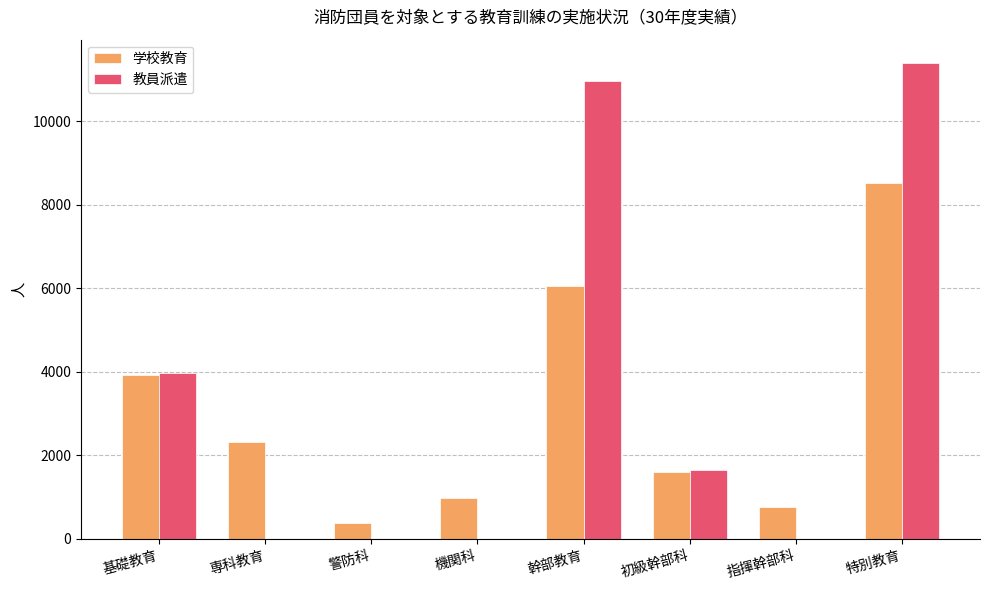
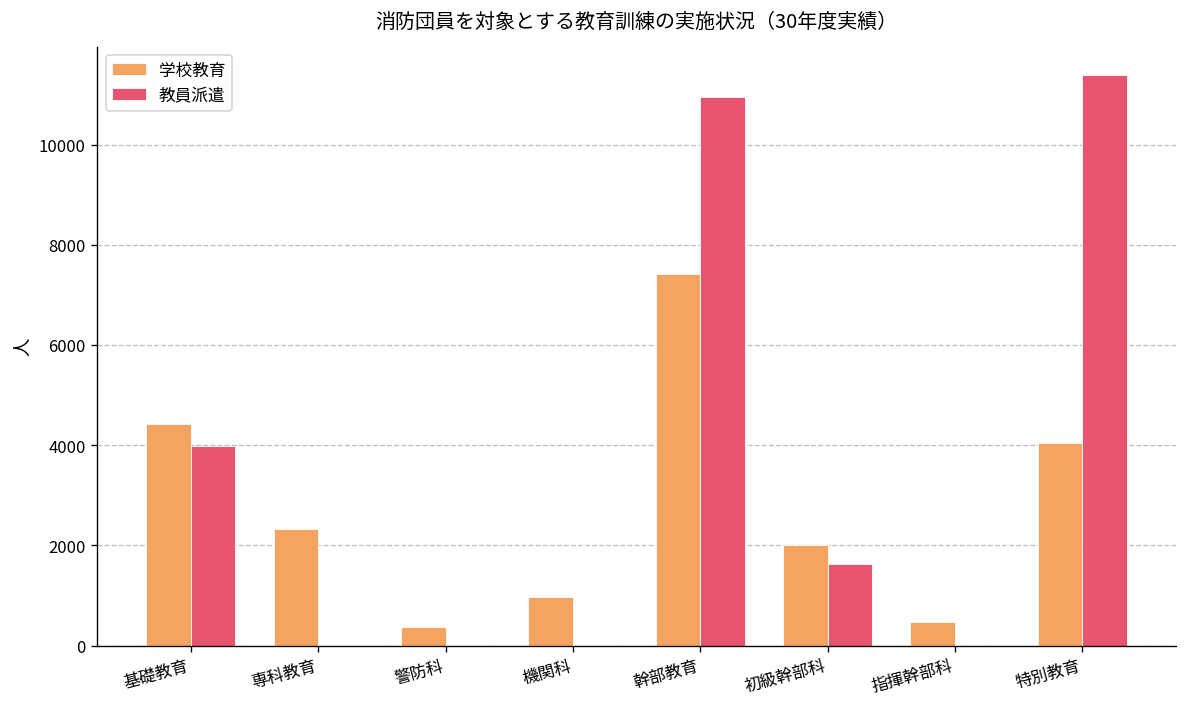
学校教育, 基礎教育: 3900 -> 4400
学校教育, 幹部教育: 6100 -> 7400
学校教育, 初級幹部科: 1600 -> 2000
学校教育, 指揮幹部科: 800 -> 500
学校教育, 特別教育: 8500 -> 4000
